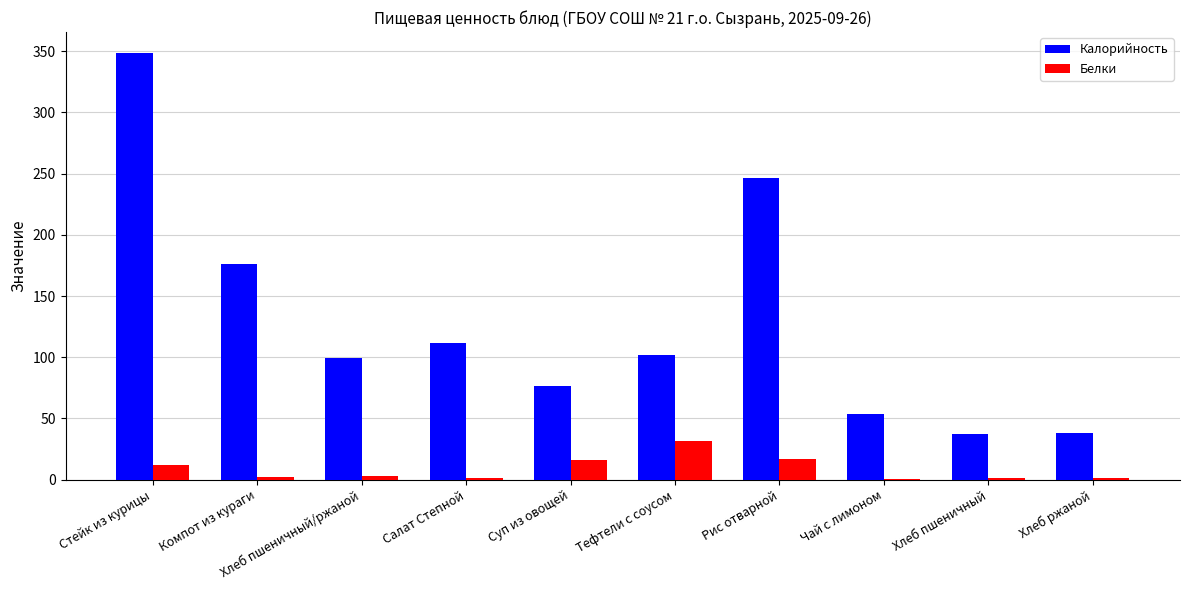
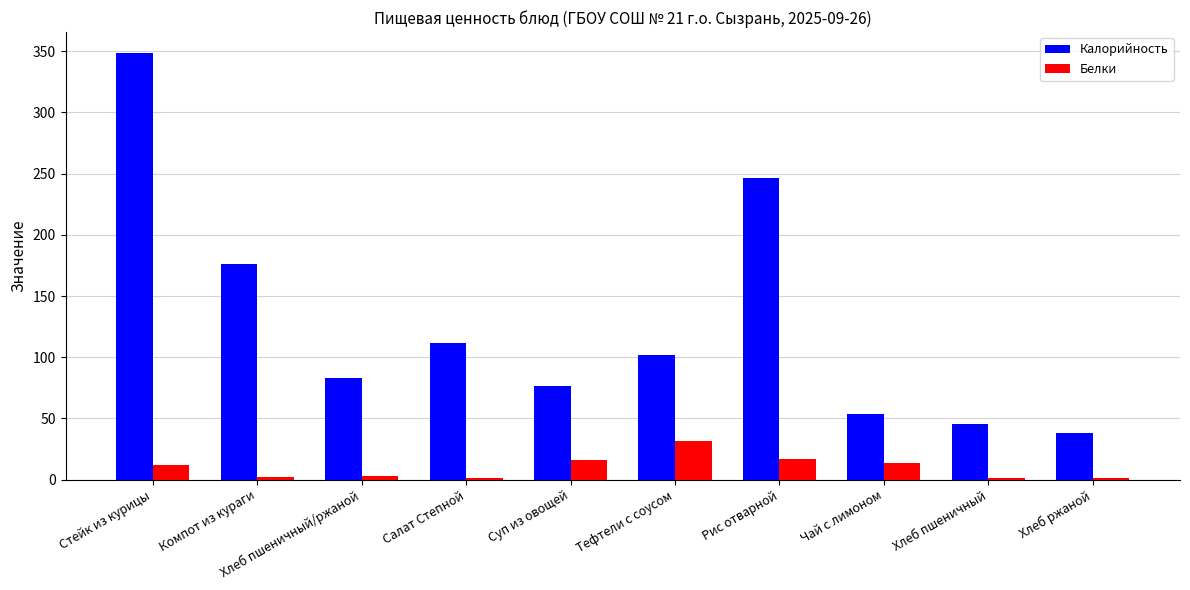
Калорийность, Хлеб пшеничный/ржаной: 99 -> 83
Белки, Чай с лимоном: 0 -> 14
Калорийность, Хлеб пшеничный: 37 -> 45
